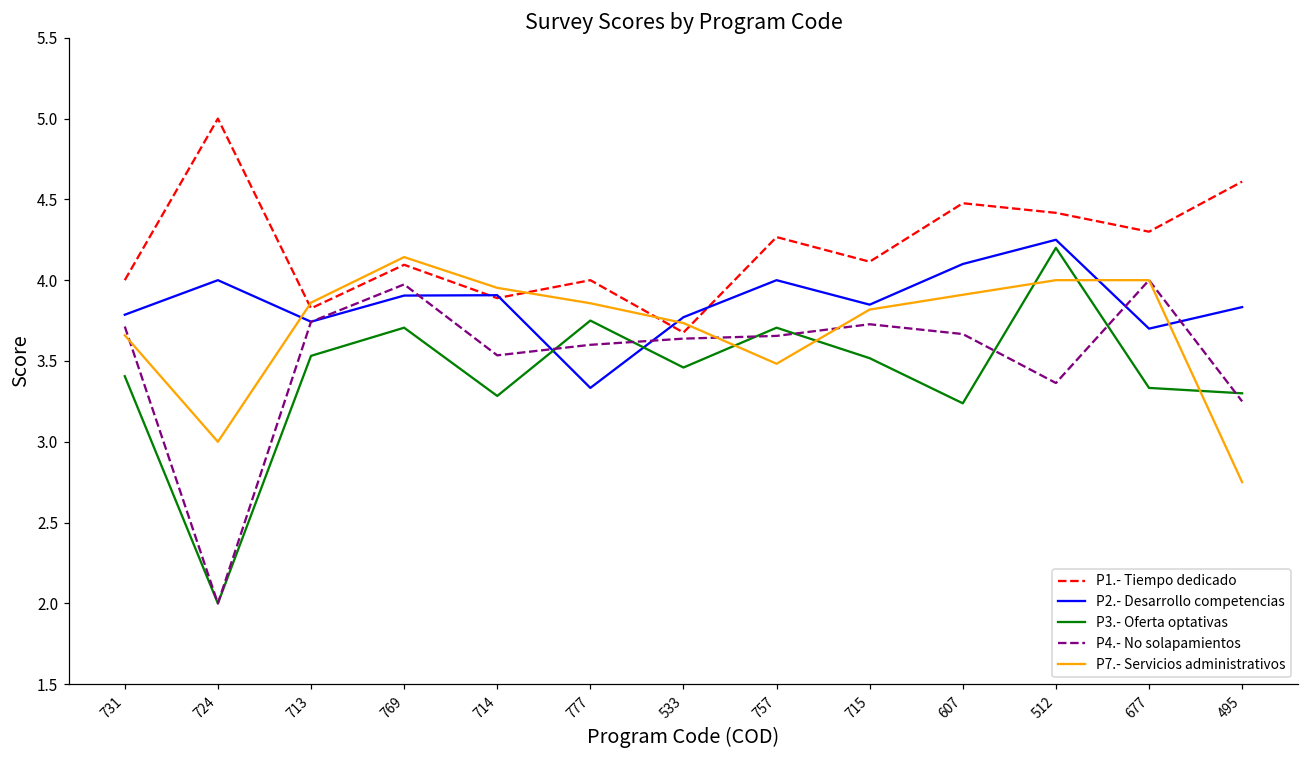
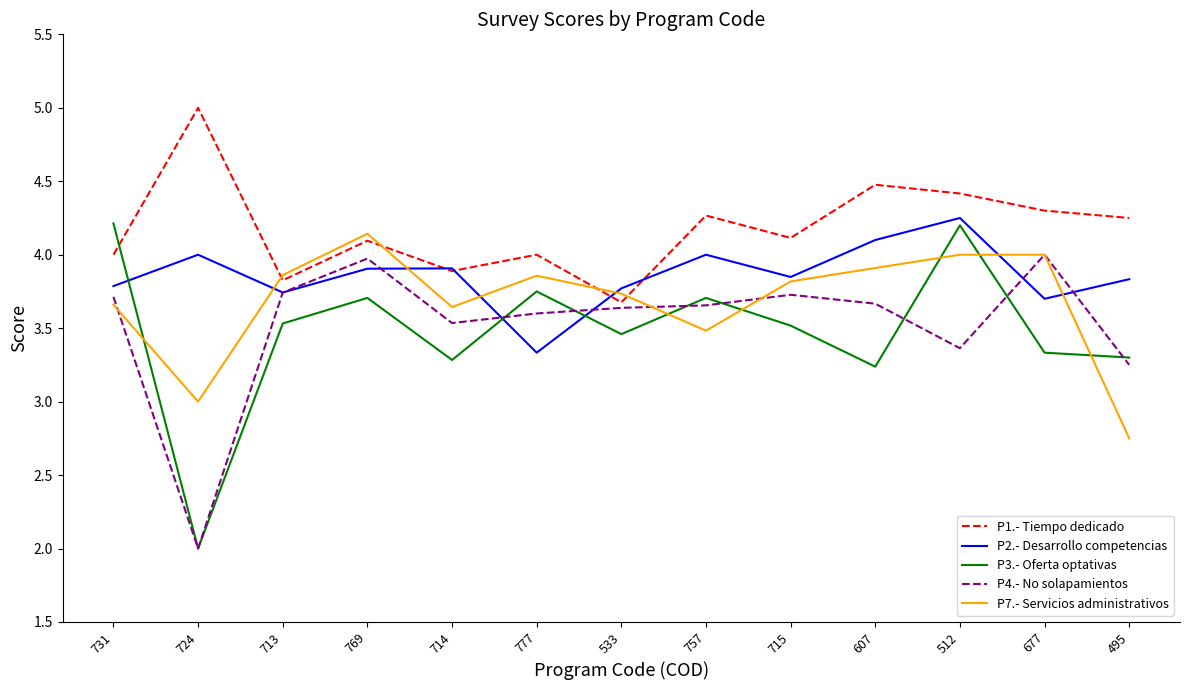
P3.- Oferta optativas, 731: 3.41 -> 4.21
P7.- Servicios administrativos, 714: 3.95 -> 3.64
P1.- Tiempo dedicado, 495: 4.61 -> 4.25
